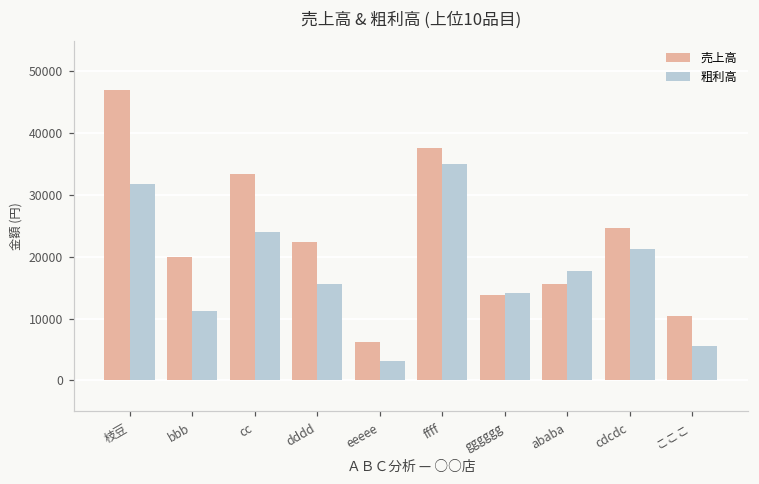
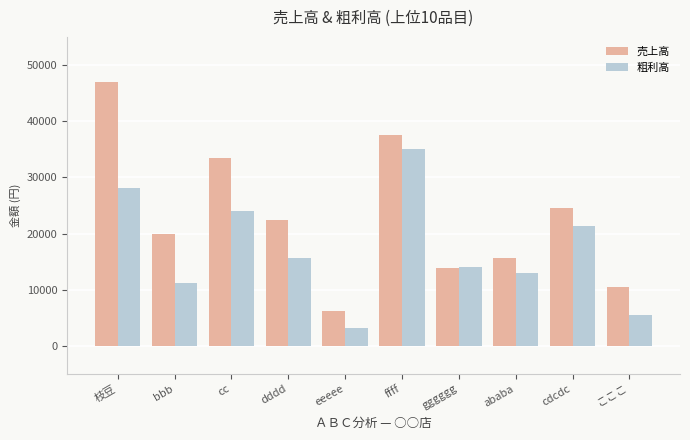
粗利高, 枝豆: 32000 -> 28000
粗利高, ababa: 18000 -> 13000
